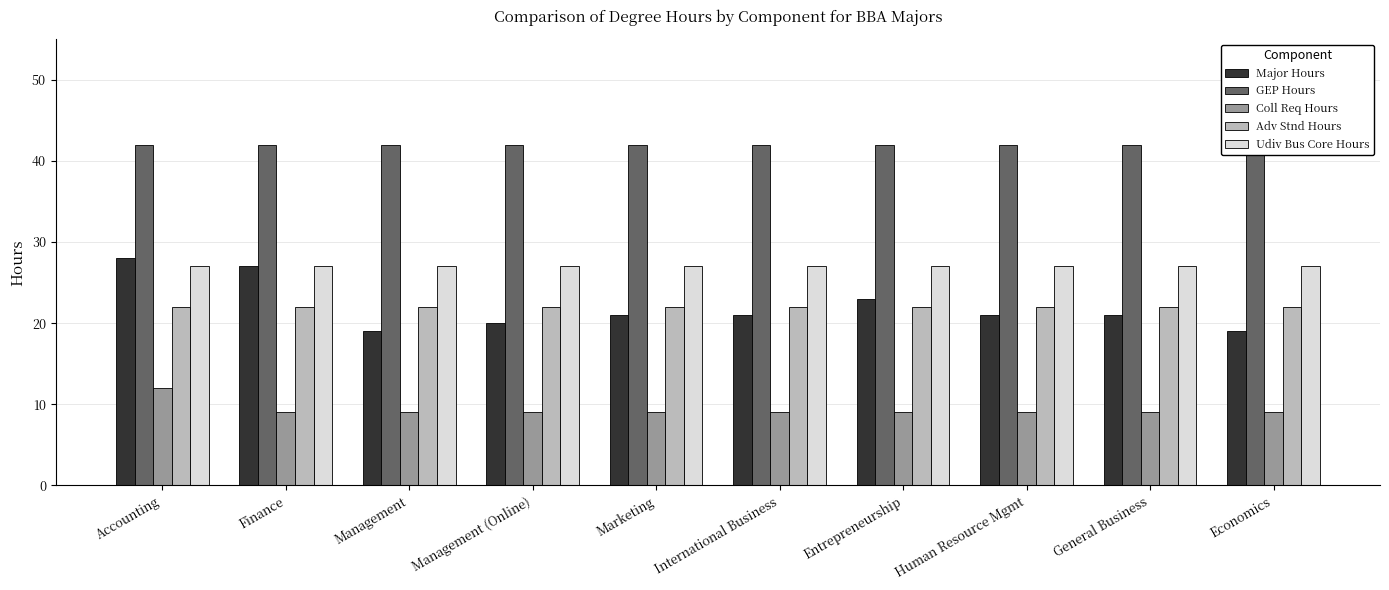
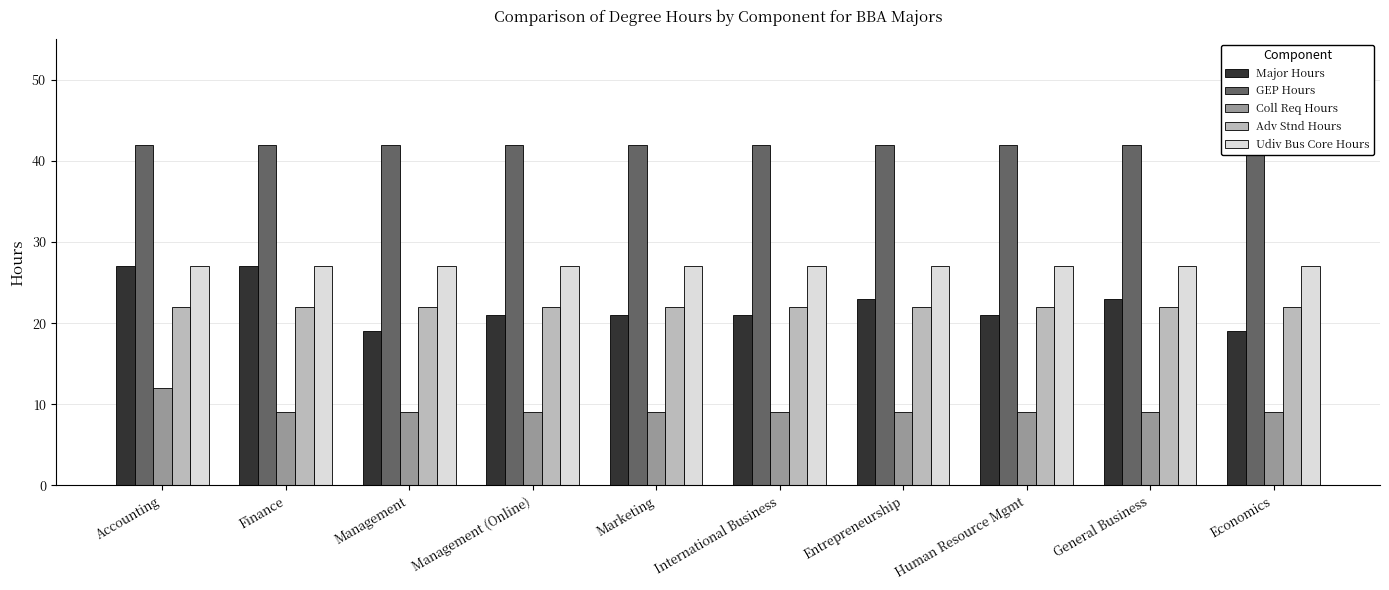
Major Hours, Accounting: 28 -> 27
Major Hours, Management (Online): 20 -> 21
Major Hours, General Business: 21 -> 23
